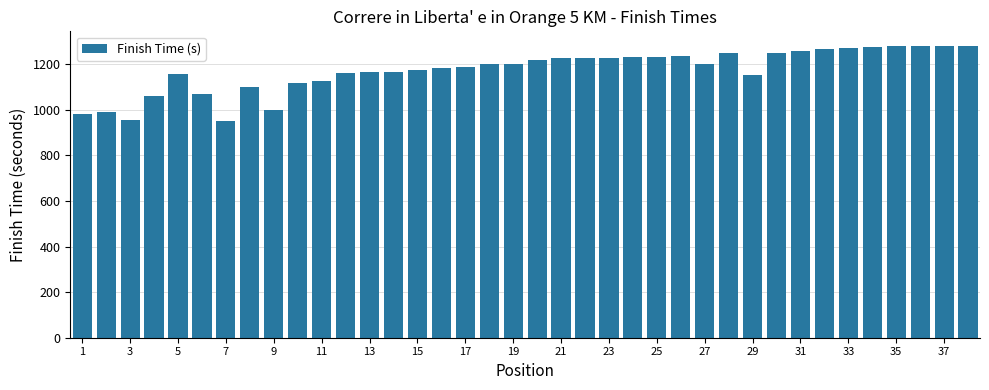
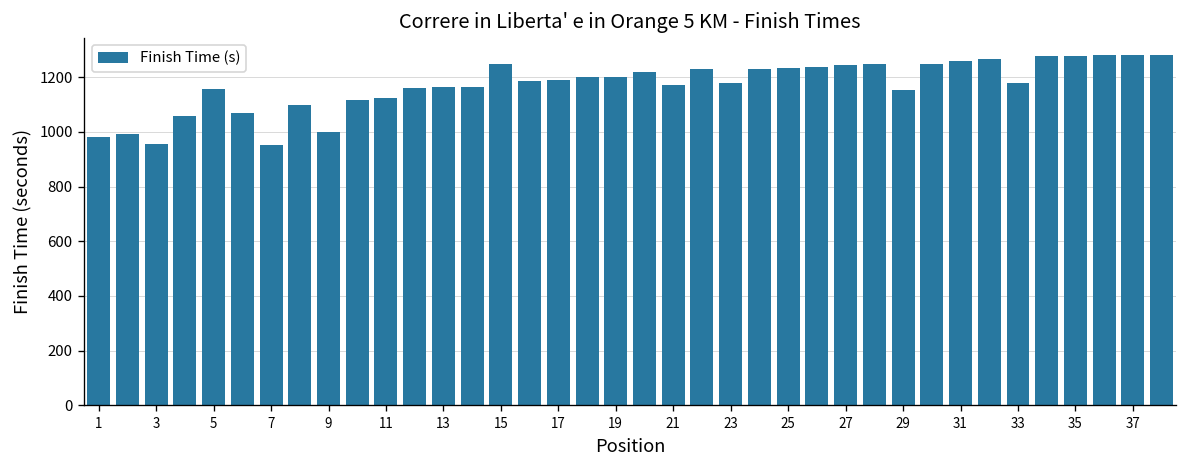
15: 1180 -> 1250
21: 1230 -> 1170
23: 1230 -> 1180
27: 1200 -> 1240
33: 1270 -> 1180
